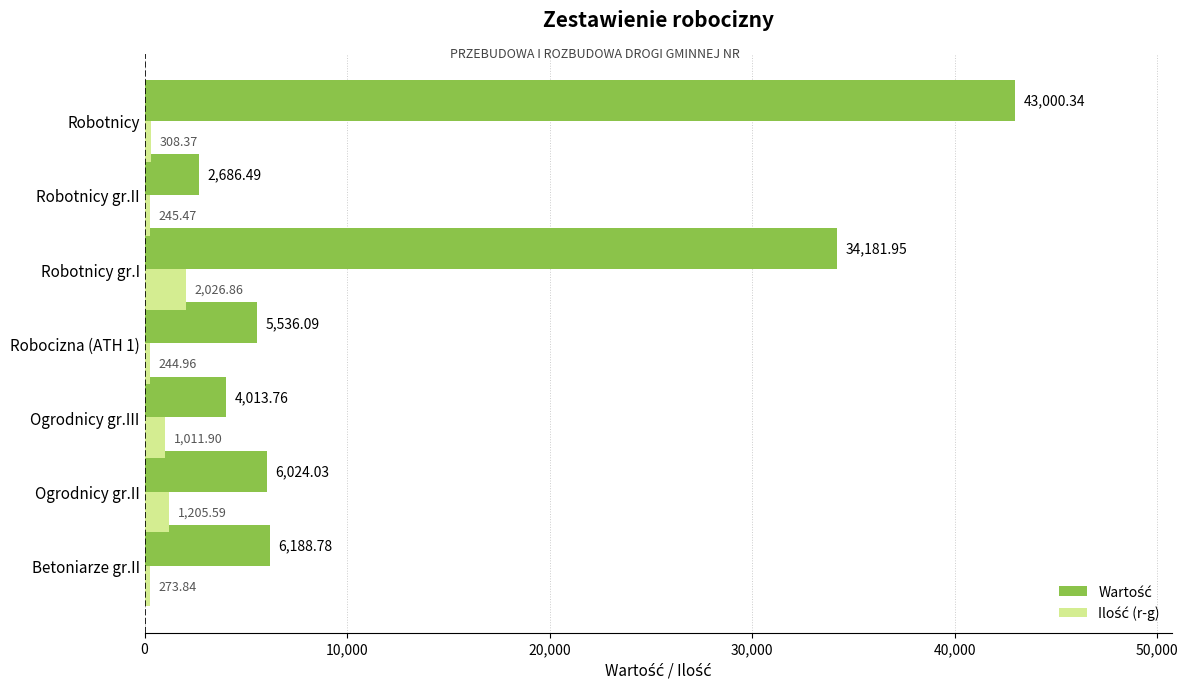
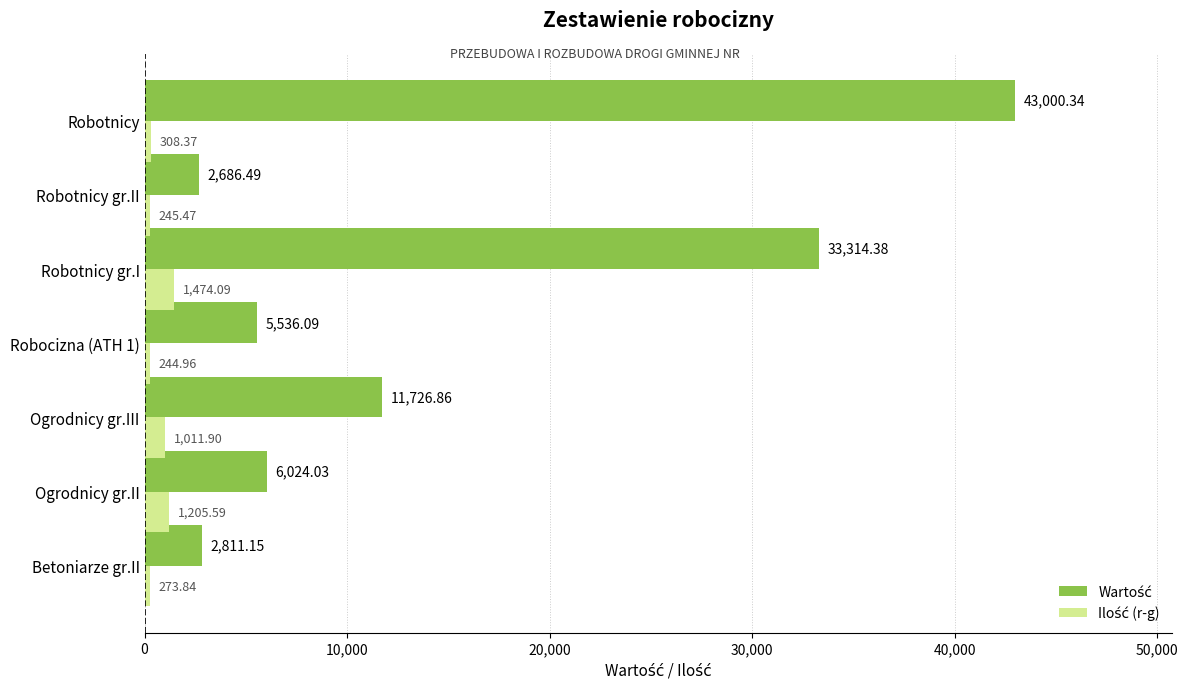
Wartość, Robotnicy gr.I: 34,181.95 -> 33,314.38
Ilość (r-g), Robotnicy gr.I: 2,026.86 -> 1,474.09
Wartość, Ogrodnicy gr.III: 4,013.76 -> 11,726.86
Wartość, Betoniarze gr.II: 6,188.78 -> 2,811.15
